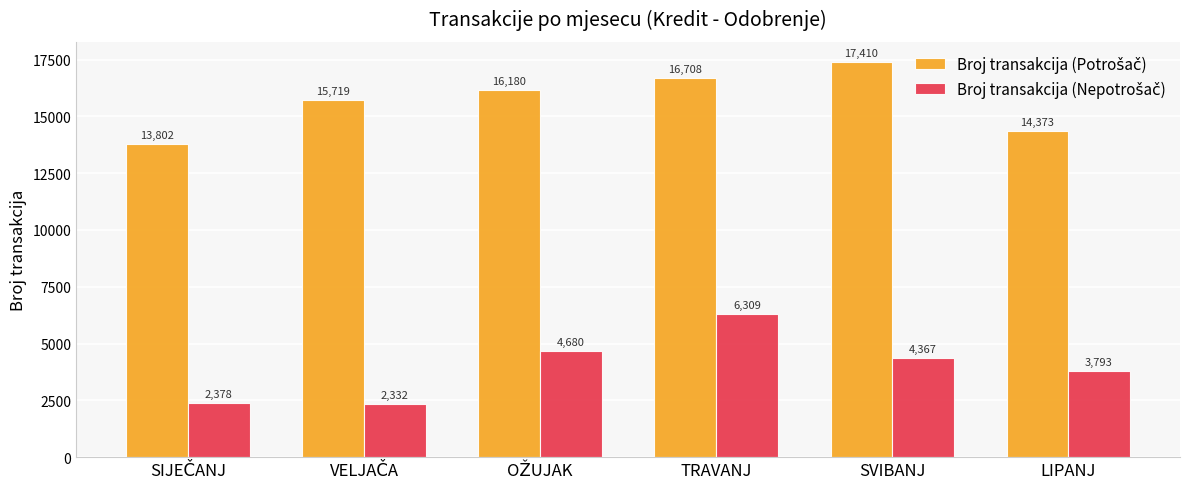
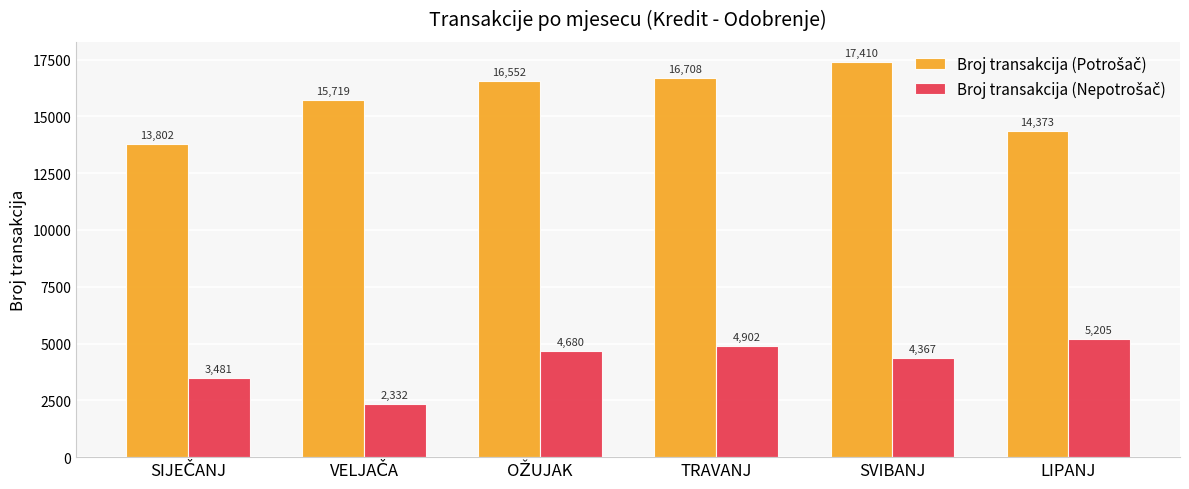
Broj transakcija (Nepotrošač), SIJEČANJ: 2,378 -> 3,481
Broj transakcija (Potrošač), OŽUJAK: 16,180 -> 16,552
Broj transakcija (Nepotrošač), TRAVANJ: 6,309 -> 4,902
Broj transakcija (Nepotrošač), LIPANJ: 3,793 -> 5,205
